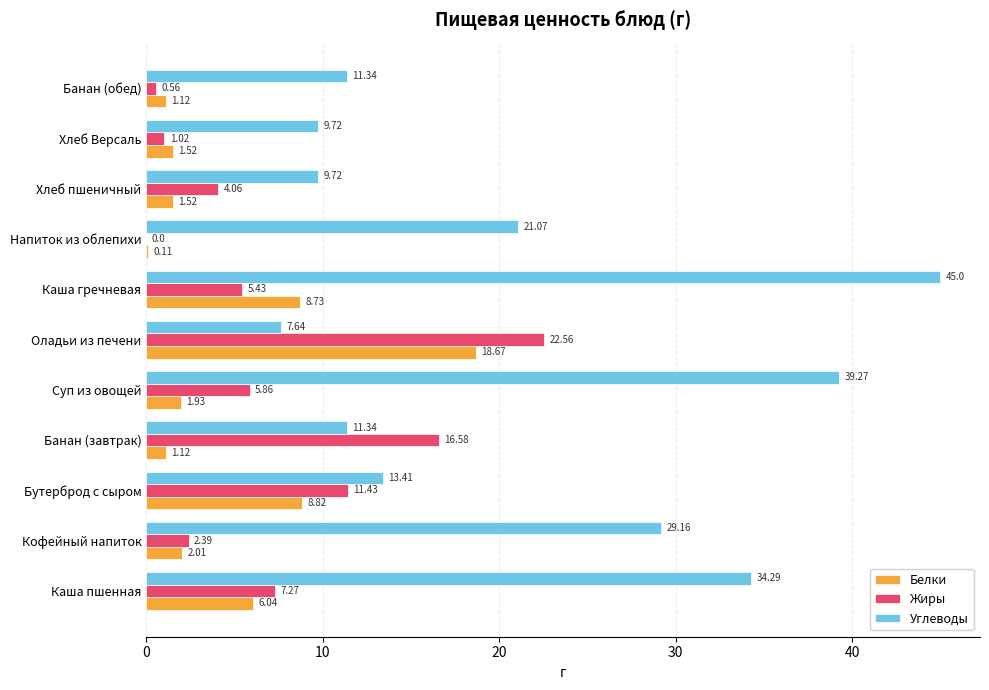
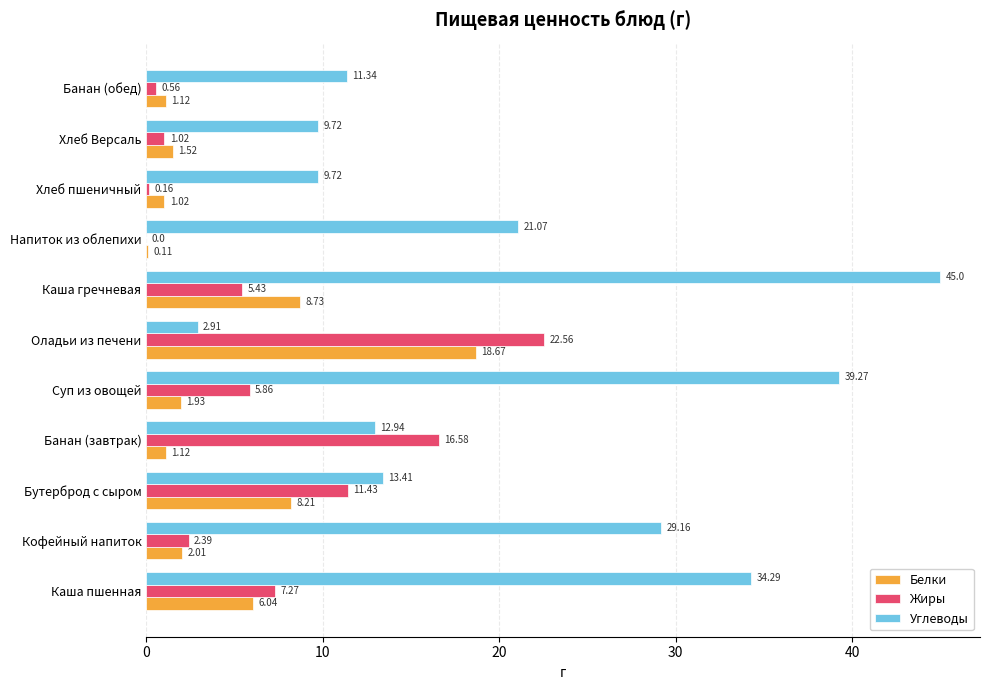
Жиры, Хлеб пшеничный: 4.06 -> 0.16
Белки, Хлеб пшеничный: 1.52 -> 1.02
Углеводы, Оладьи из печени: 7.64 -> 2.91
Углеводы, Банан (завтрак): 11.34 -> 12.94
Белки, Бутерброд с сыром: 8.82 -> 8.21
